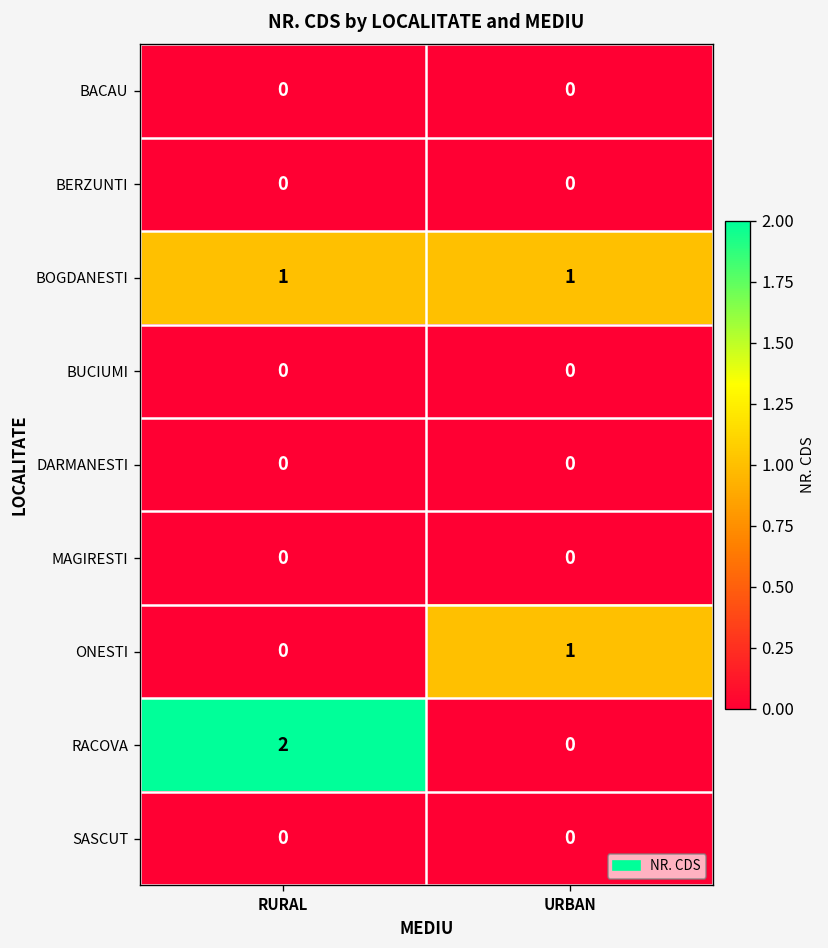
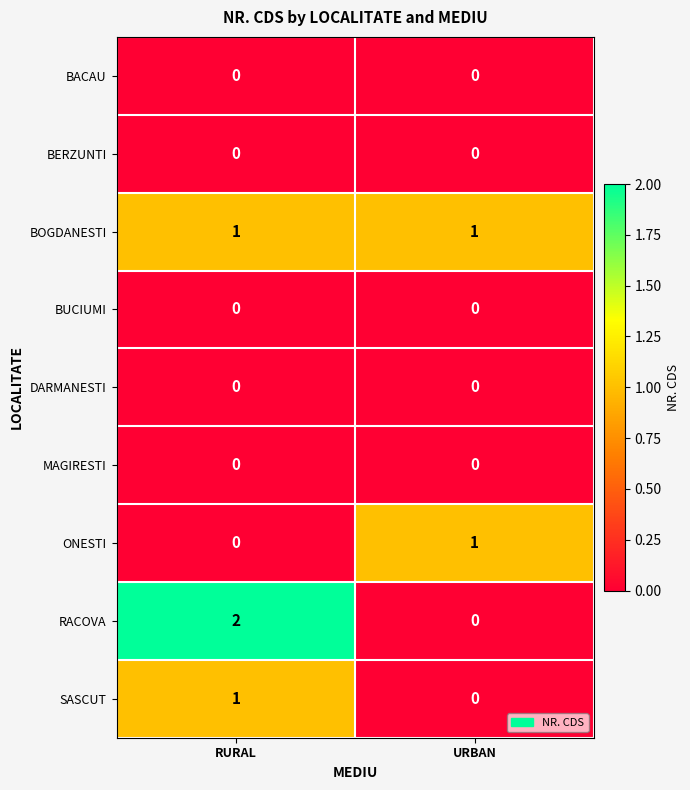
SASCUT, RURAL: 0 -> 1
